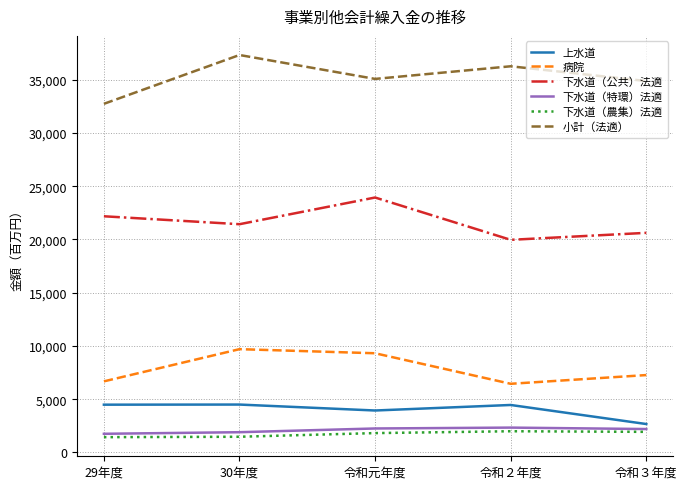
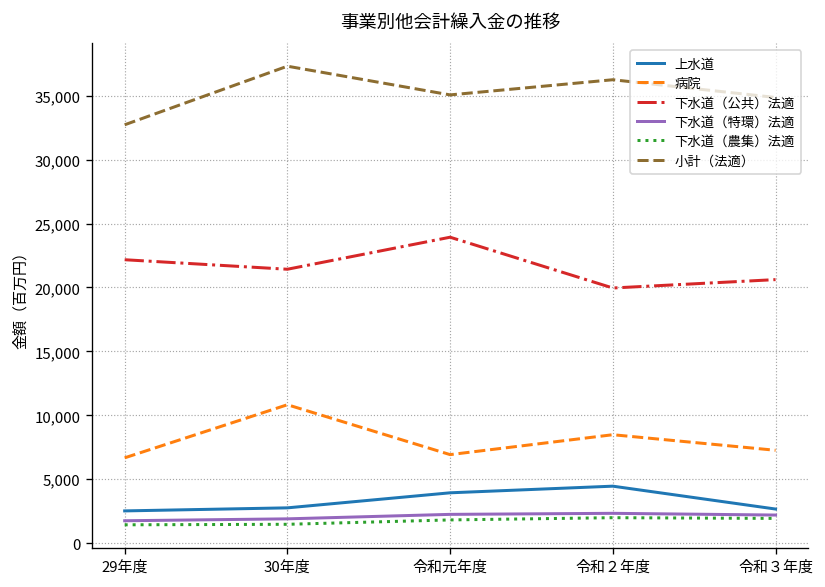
上水道, 29年度: 4,500 -> 2,500
上水道, 30年度: 4,500 -> 2,800
病院, 30年度: 9,700 -> 10,800
病院, 令和元年度: 9,300 -> 6,900
病院, 令和２年度: 6,400 -> 8,500
